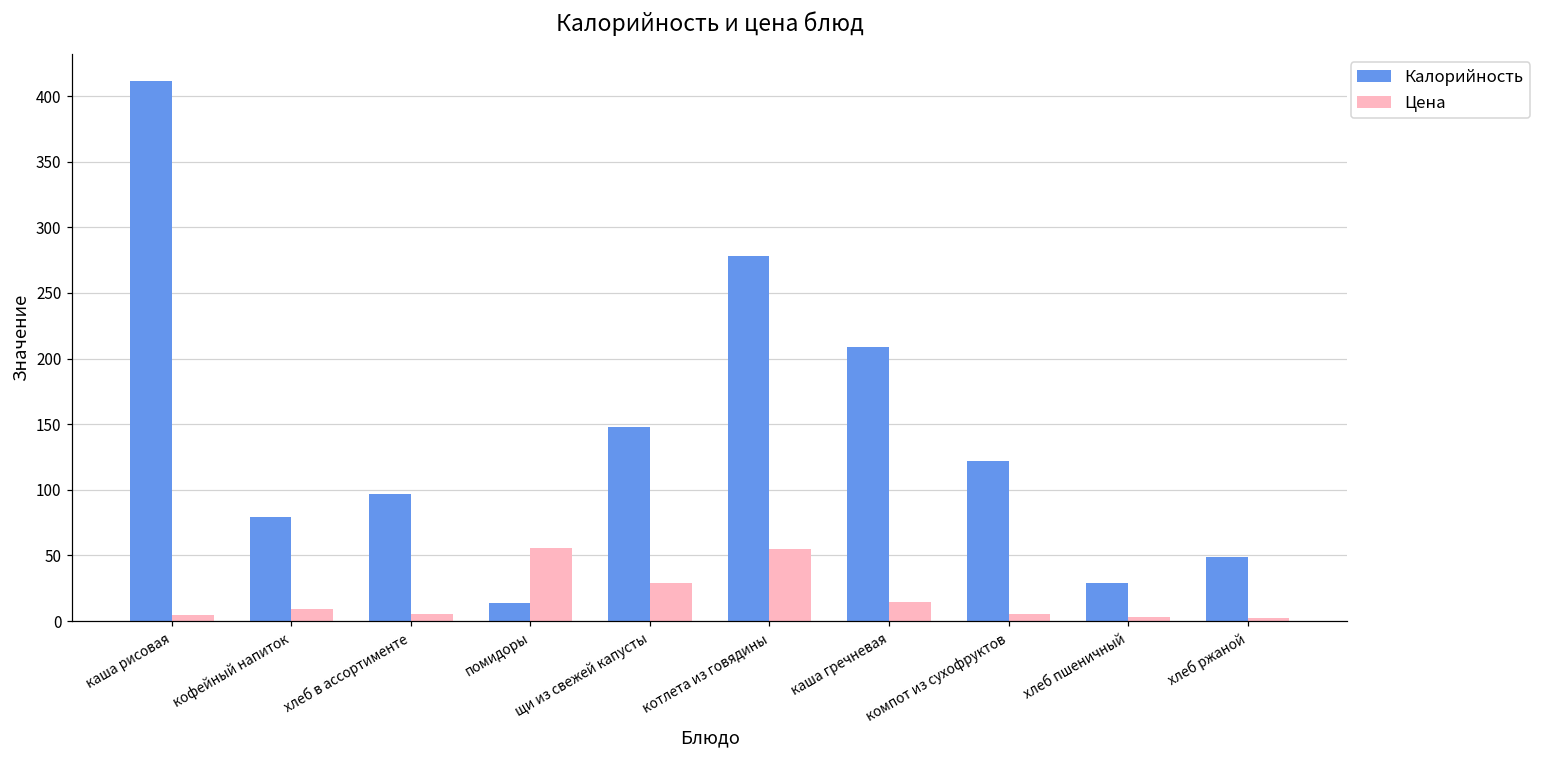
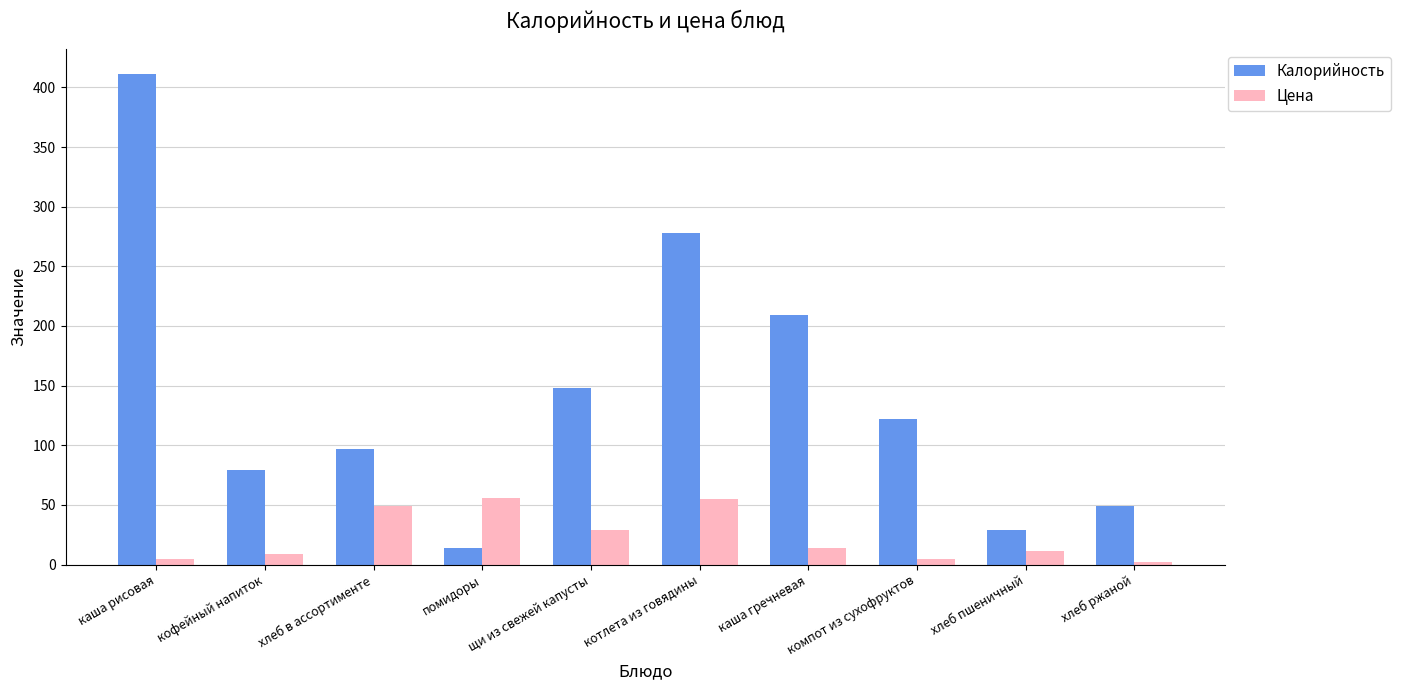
Цена, хлеб в ассортименте: 6 -> 49
Цена, хлеб пшеничный: 3 -> 11
